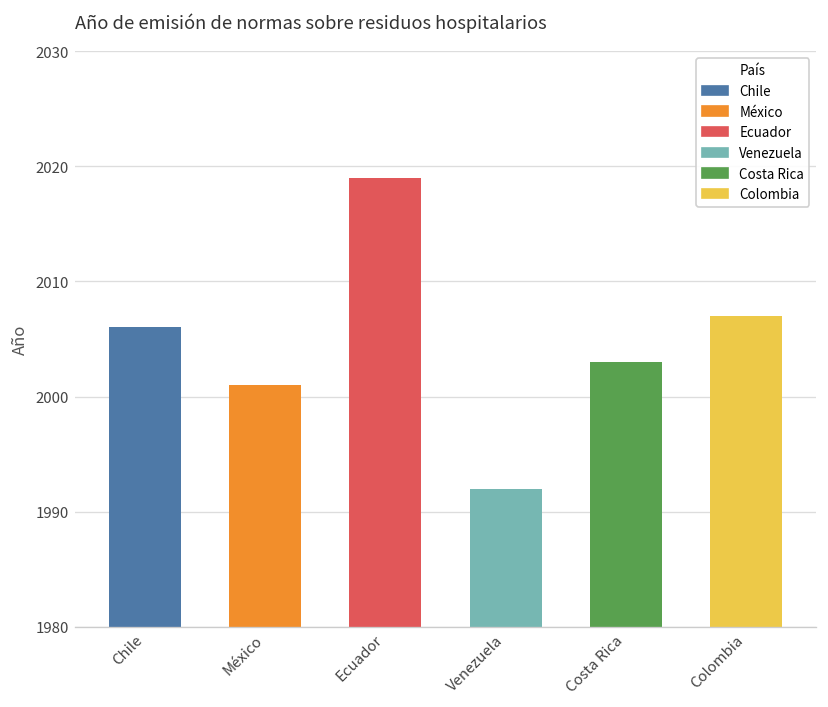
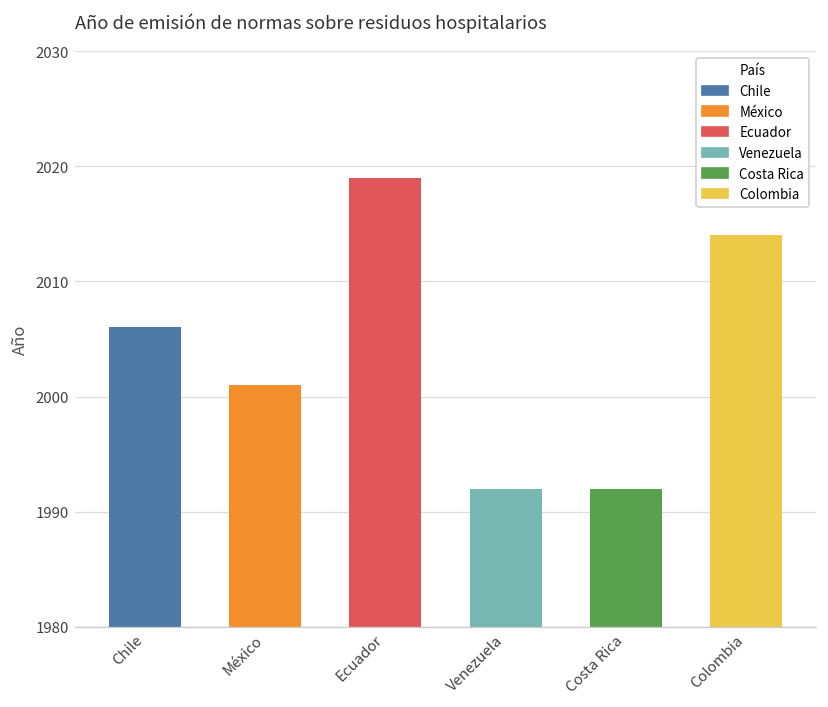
Costa Rica: 2003 -> 1992
Colombia: 2007 -> 2014
